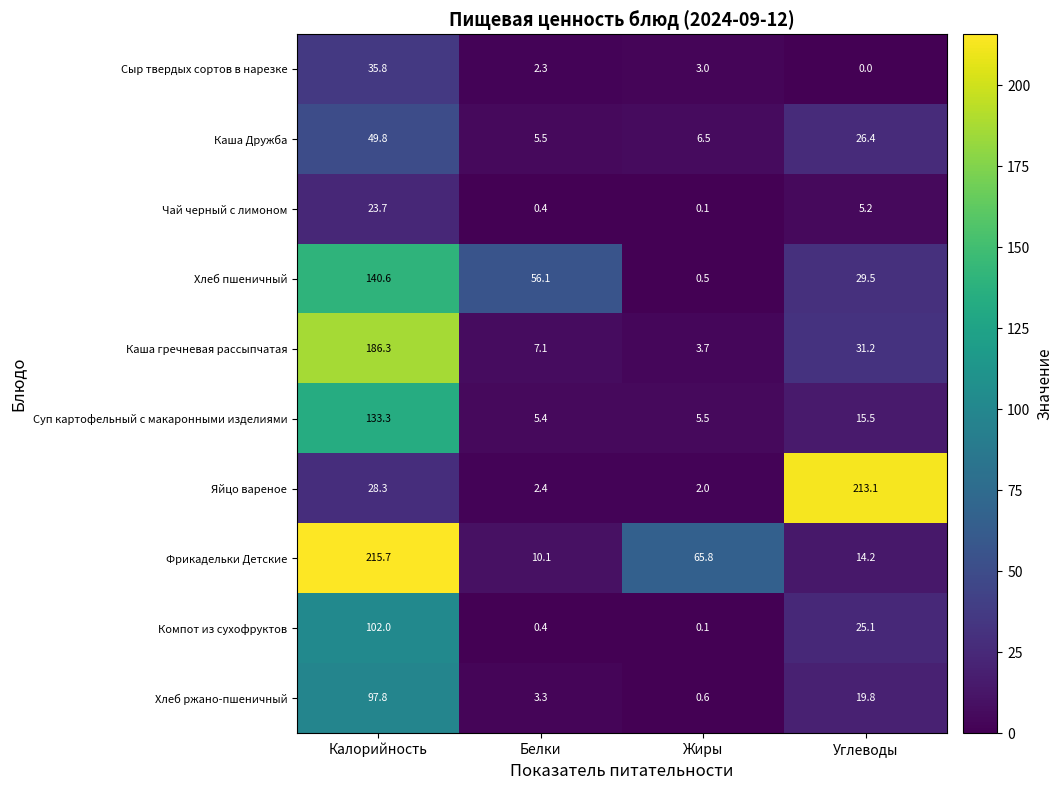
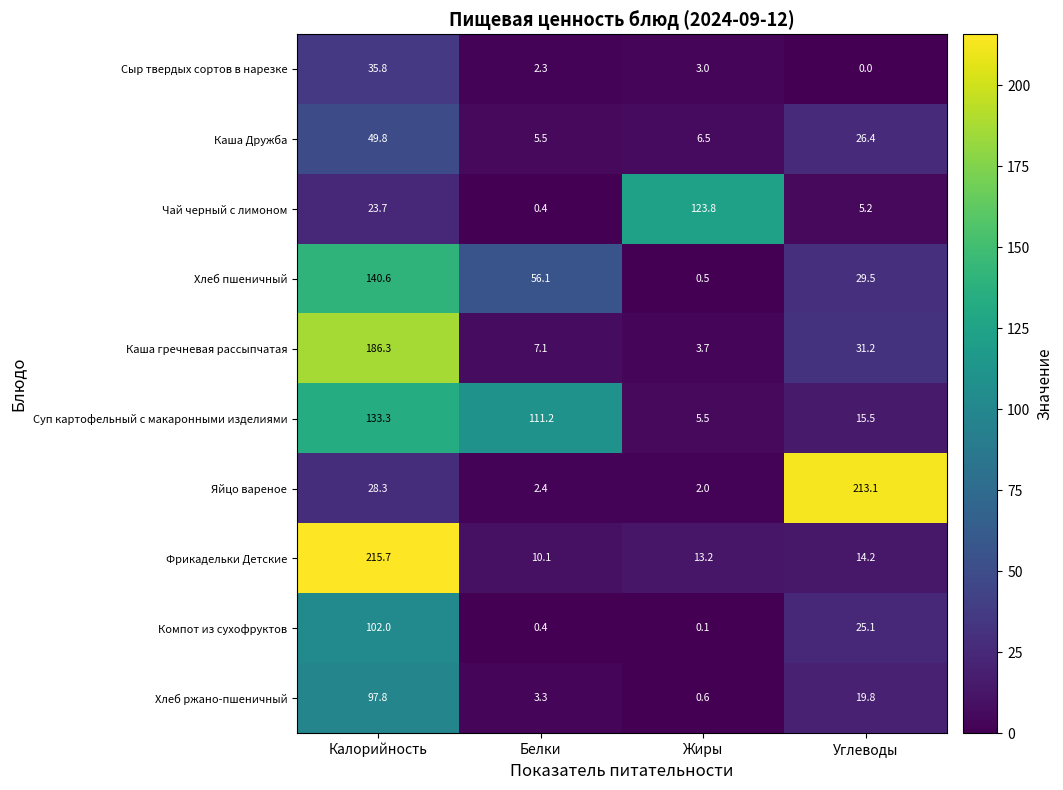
Чай черный с лимоном, Жиры: 0.1 -> 123.8
Суп картофельный с макаронными изделиями, Белки: 5.4 -> 111.2
Фрикадельки Детские, Жиры: 65.8 -> 13.2
